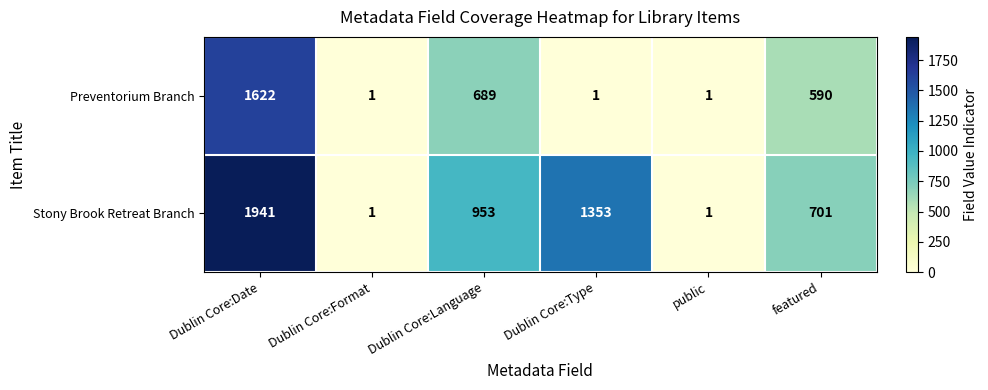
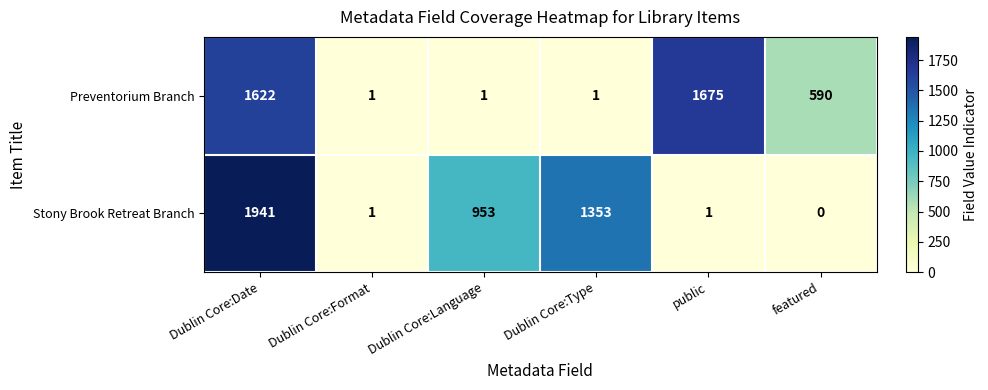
Preventorium Branch, Dublin Core:Language: 689 -> 1
Preventorium Branch, public: 1 -> 1675
Stony Brook Retreat Branch, featured: 701 -> 0
